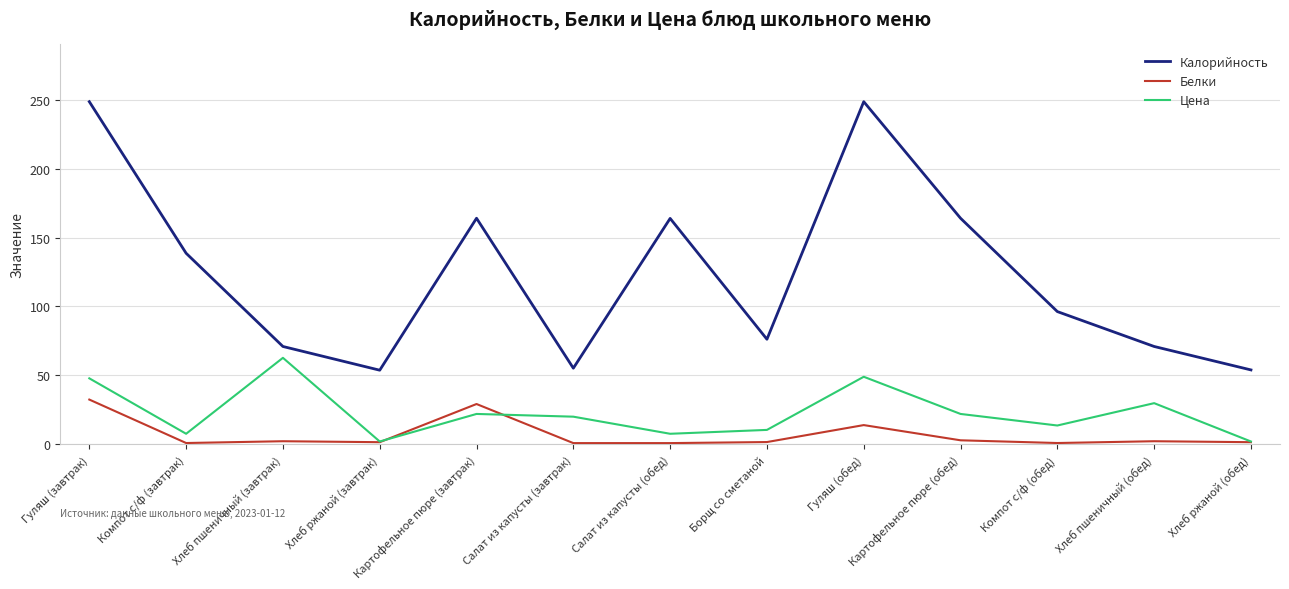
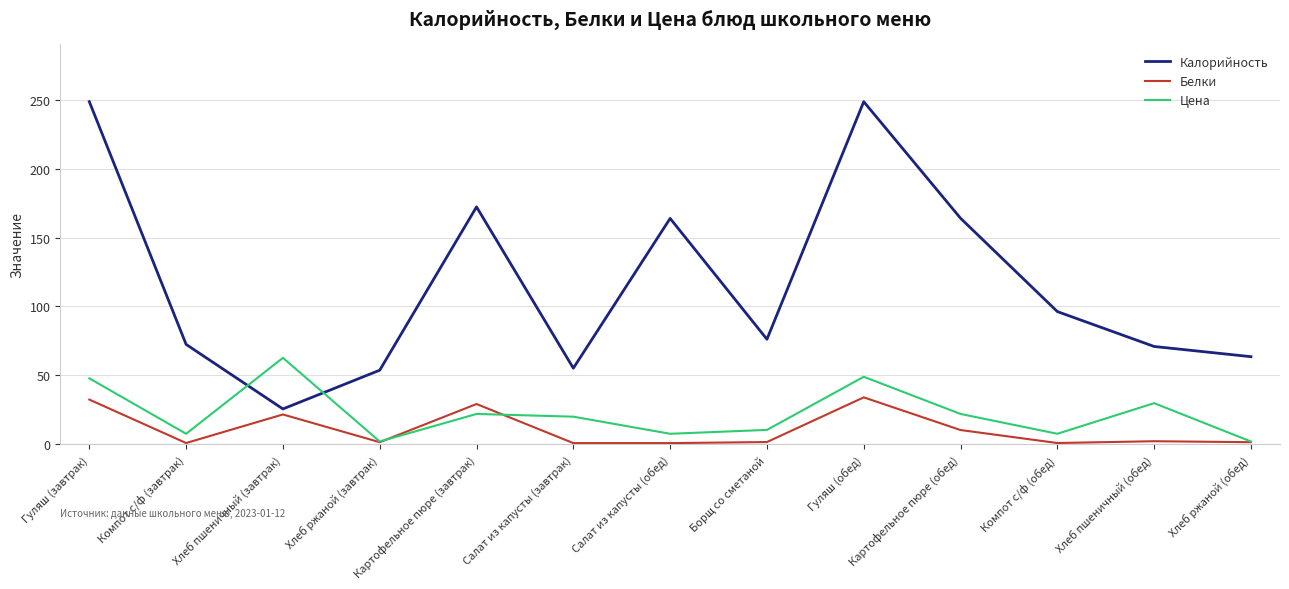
Калорийность, Компот с/ф (завтрак): 139 -> 73
Калорийность, Хлеб пшеничный (завтрак): 71 -> 26
Белки, Хлеб пшеничный (завтрак): 2 -> 22
Калорийность, Картофельное пюре (завтрак): 164 -> 172
Белки, Гуляш (обед): 14 -> 34
Белки, Картофельное пюре (обед): 3 -> 10
Цена, Компот с/ф (обед): 14 -> 8
Калорийность, Хлеб ржаной (обед): 54 -> 64
